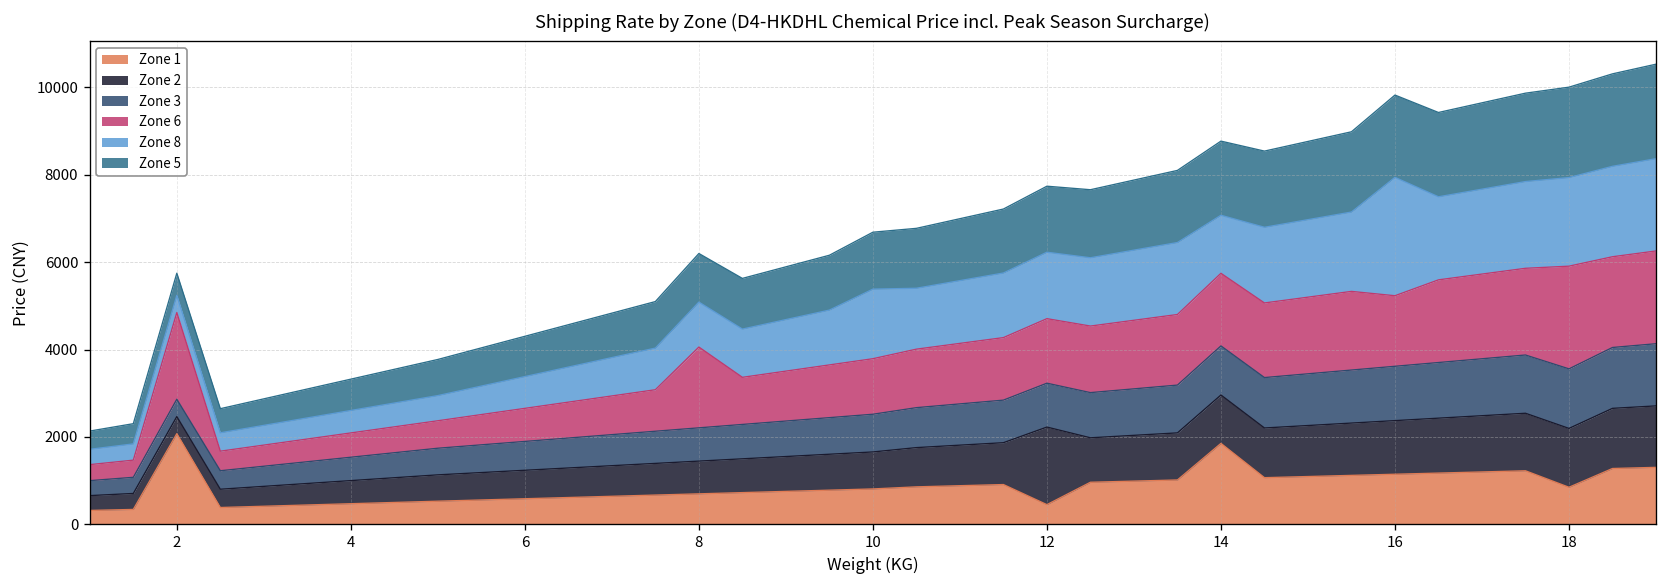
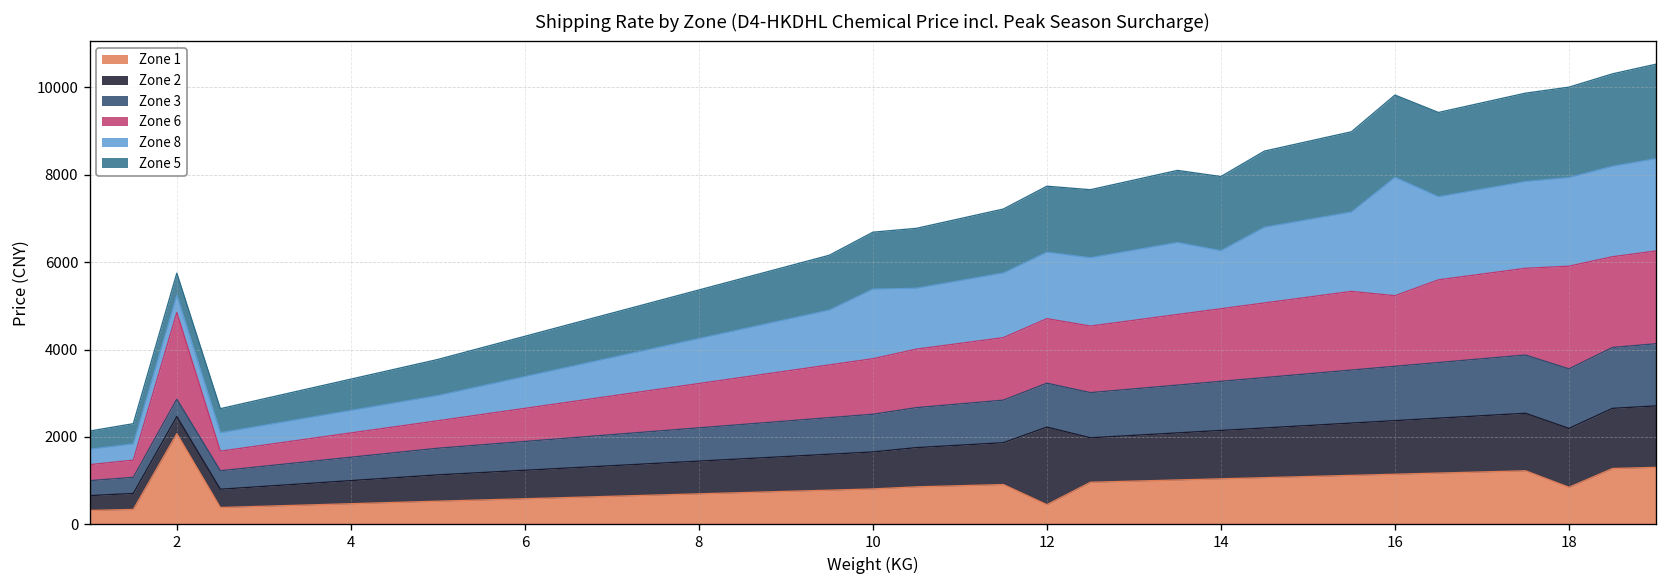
Zone 6, 8: 1800 -> 1000
Zone 1, 14: 1900 -> 1000
